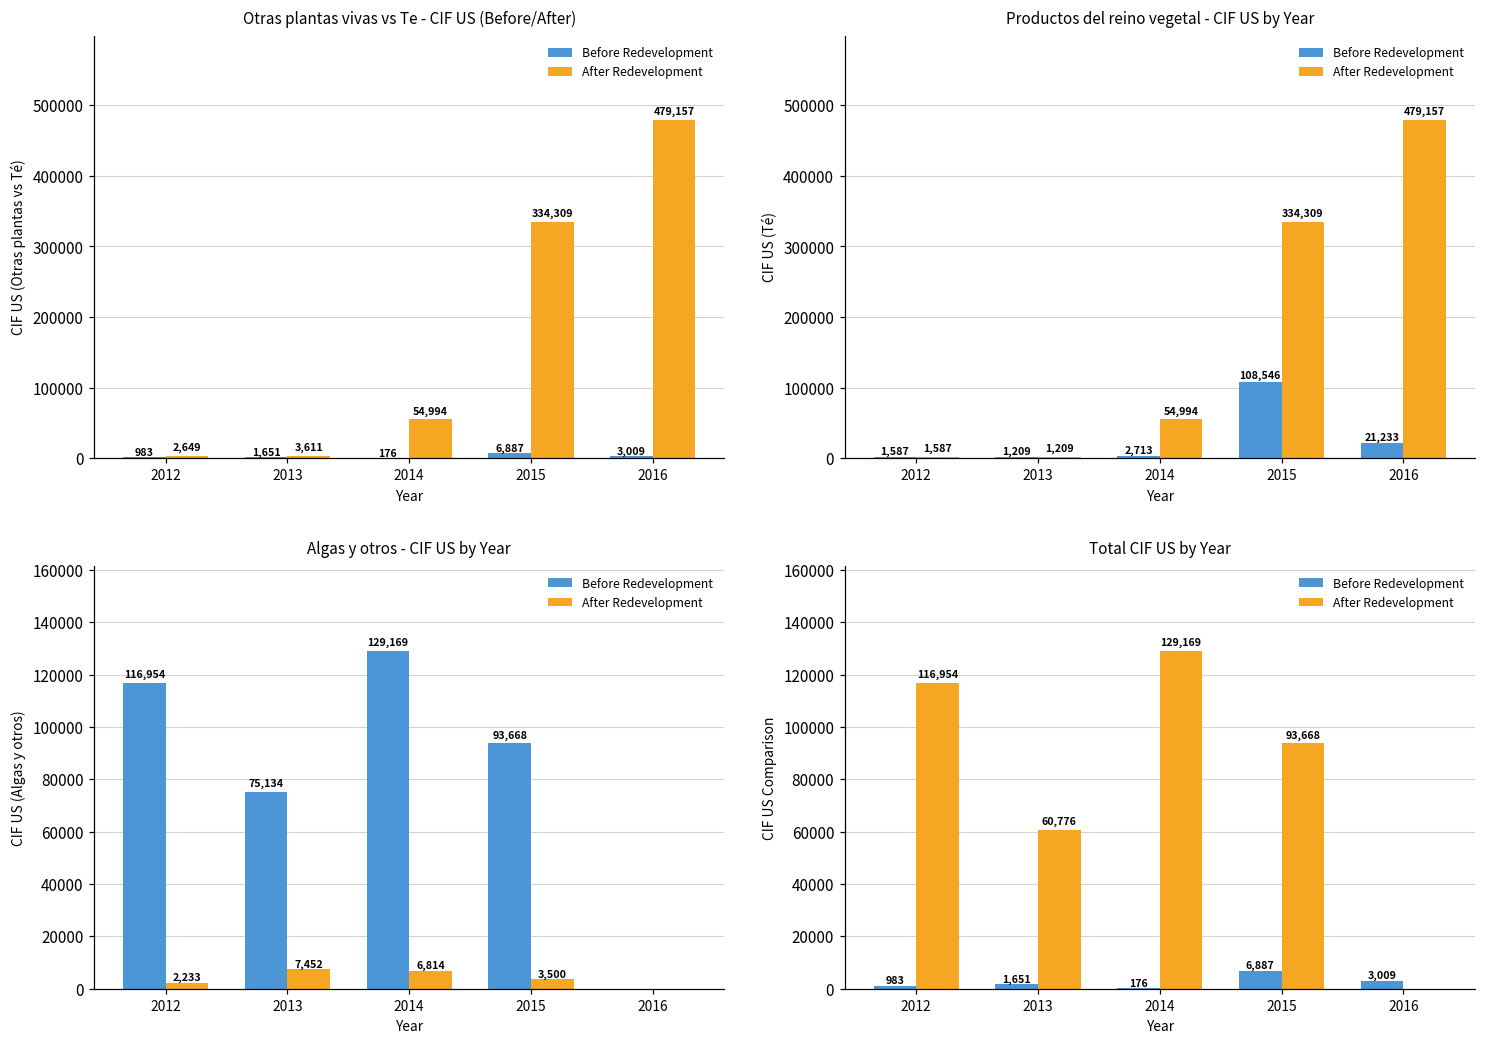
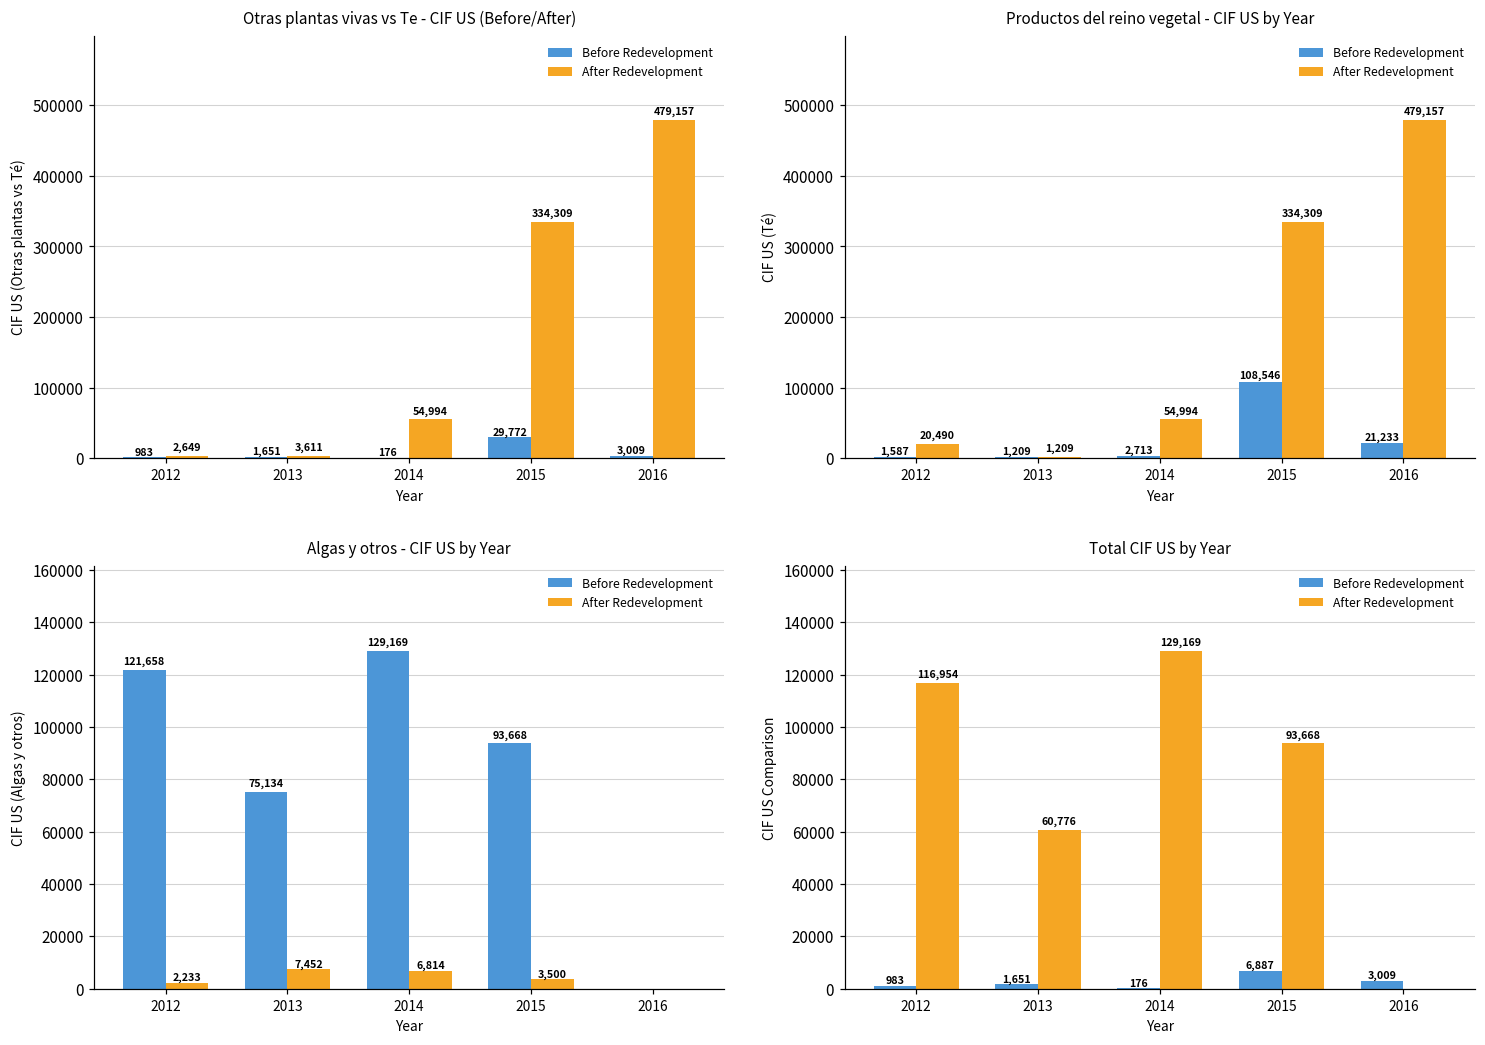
Otras plantas vivas vs Te - CIF US (Before/After), Before Redevelopment, 2015: 6,887 -> 29,772
Productos del reino vegetal - CIF US by Year, After Redevelopment, 2012: 1,587 -> 20,490
Algas y otros - CIF US by Year, Before Redevelopment, 2012: 116,954 -> 121,658
